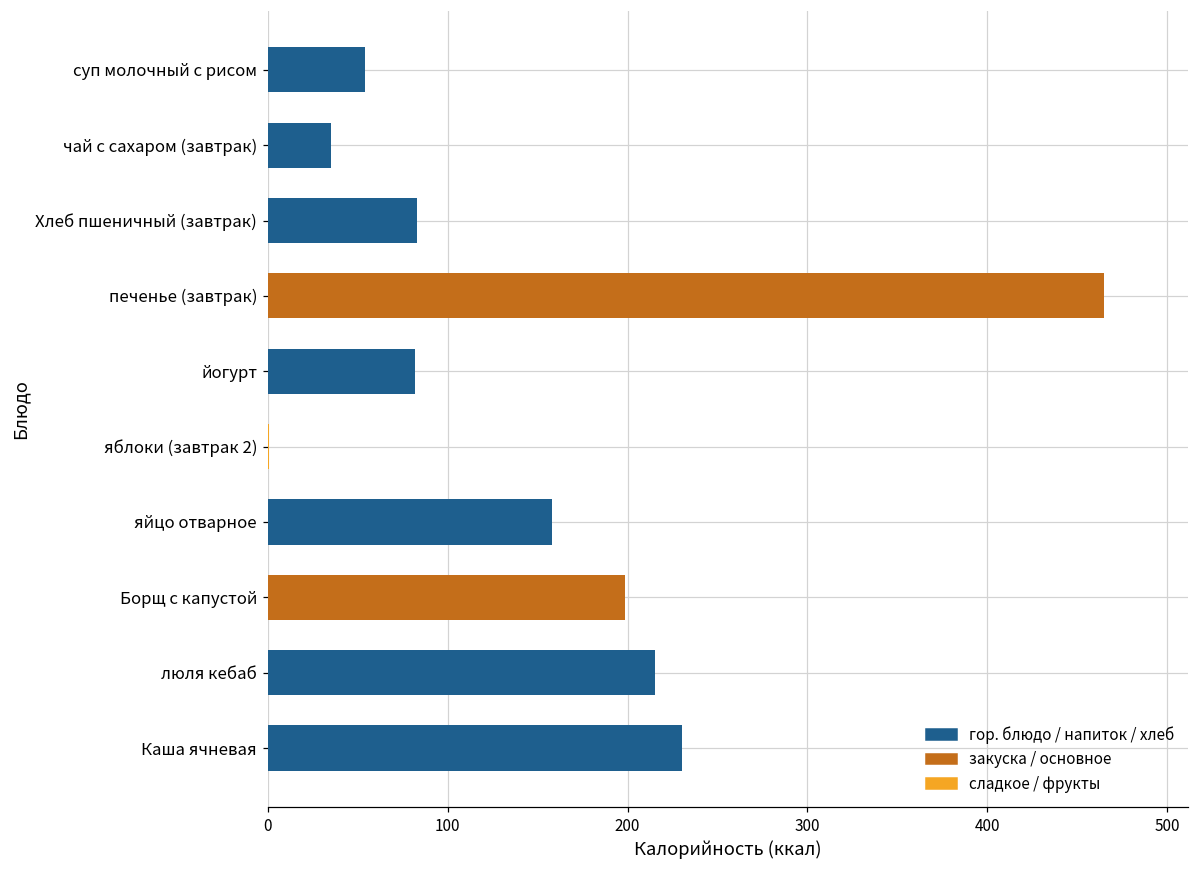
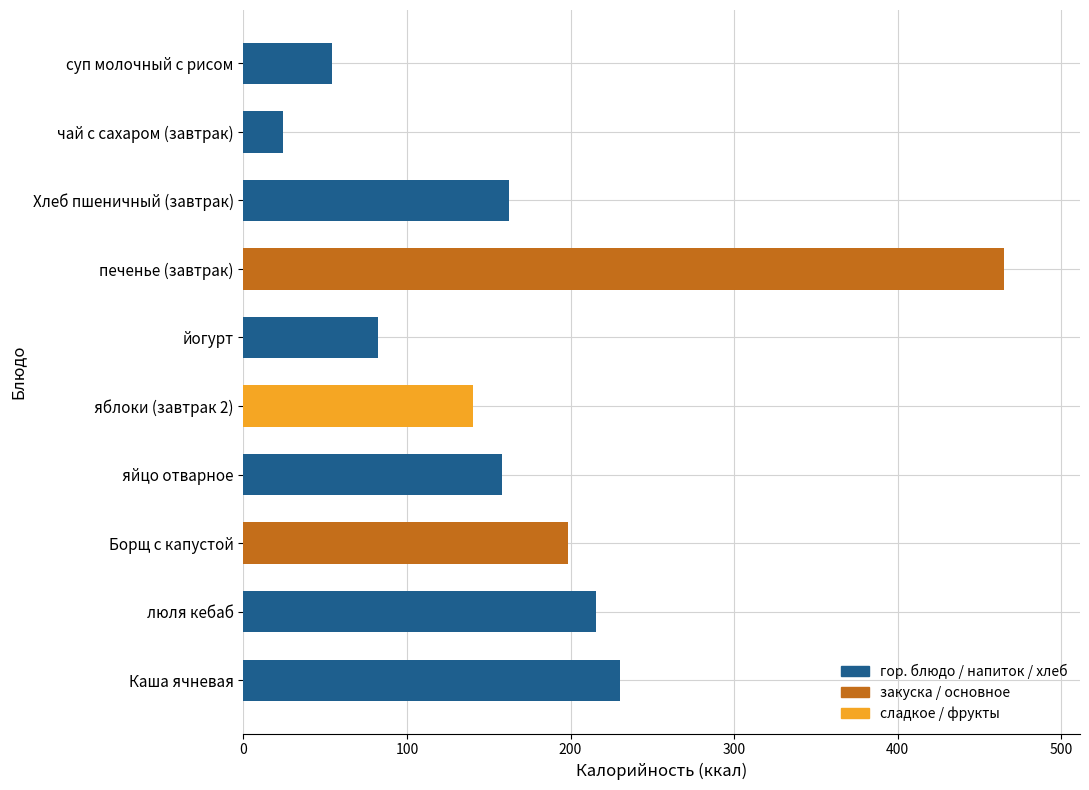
чай с сахаром (завтрак): 35 -> 24
Хлеб пшеничный (завтрак): 83 -> 162
яблоки (завтрак 2): 1 -> 140
